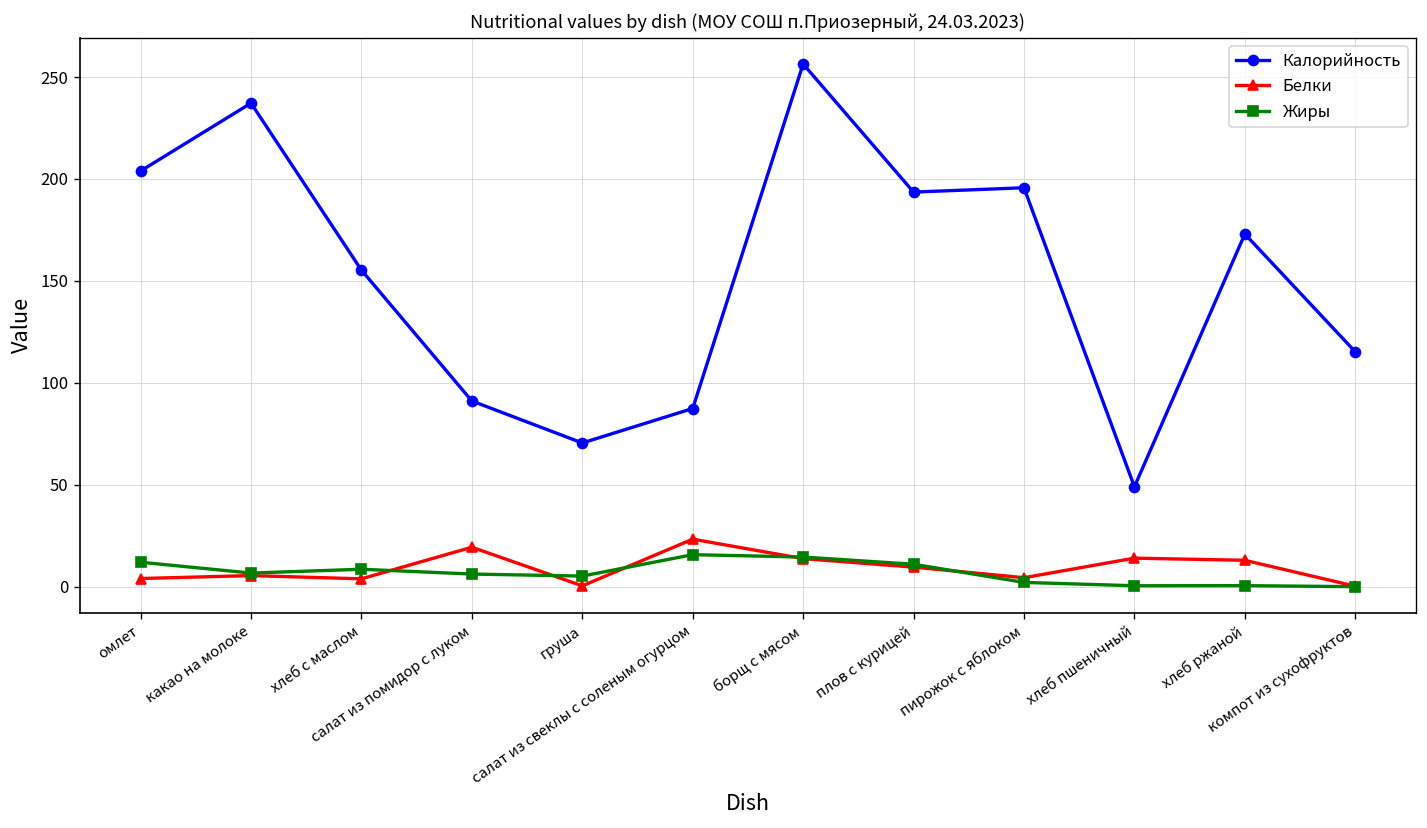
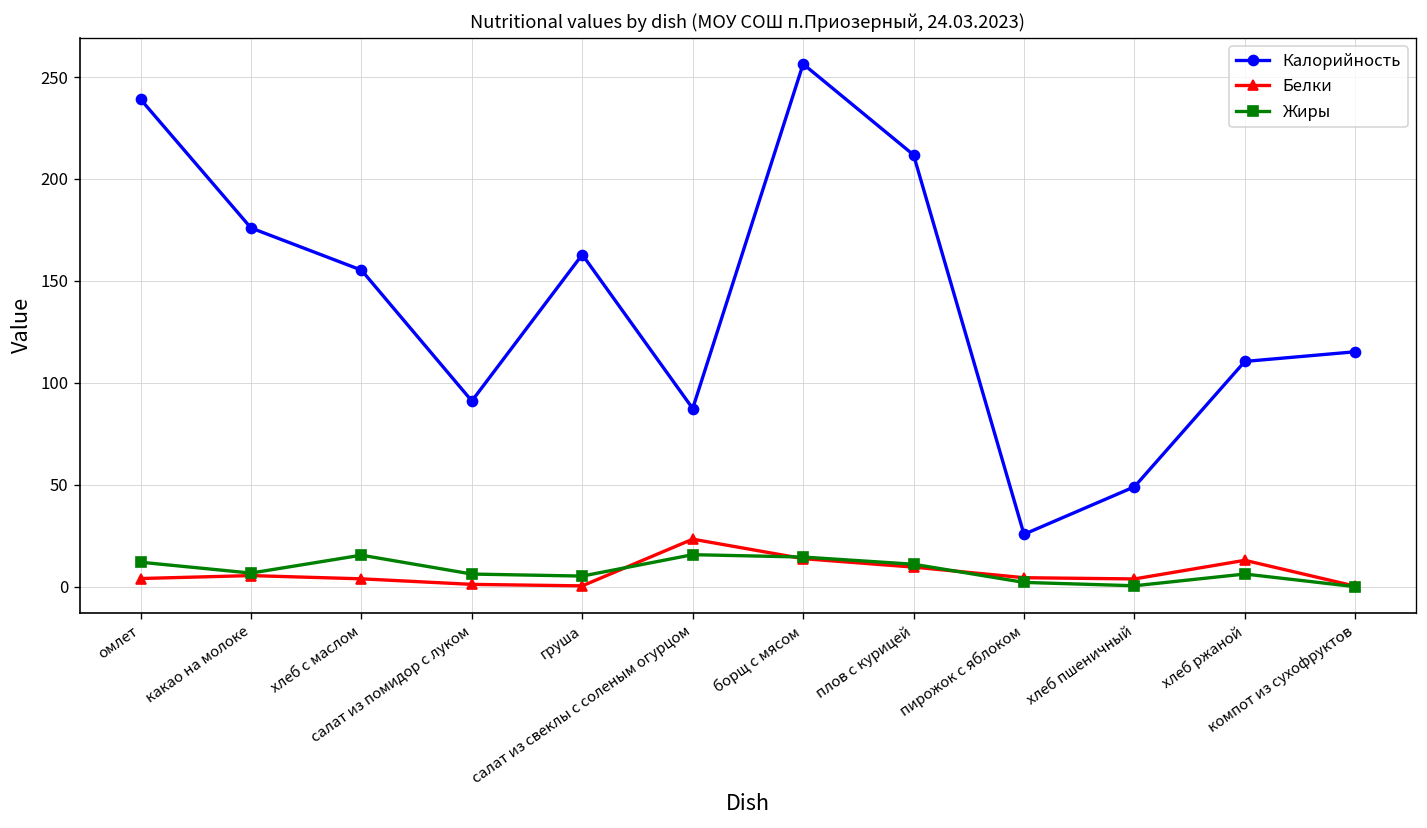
Калорийность, омлет: 204 -> 239
Калорийность, какао на молоке: 237 -> 176
Жиры, хлеб с маслом: 9 -> 15
Белки, салат из помидор с луком: 19 -> 1
Калорийность, груша: 71 -> 163
Калорийность, плов с курицей: 194 -> 212
Калорийность, пирожок с яблоком: 196 -> 26
Белки, хлеб пшеничный: 14 -> 4
Калорийность, хлеб ржаной: 173 -> 111
Жиры, хлеб ржаной: 1 -> 6
